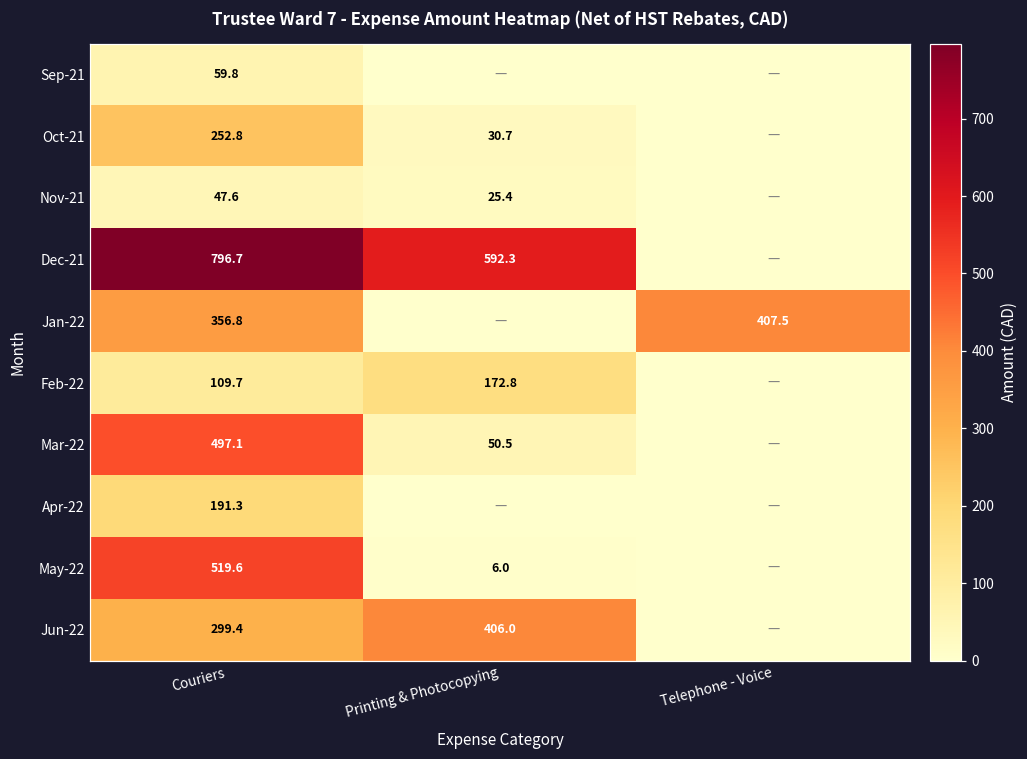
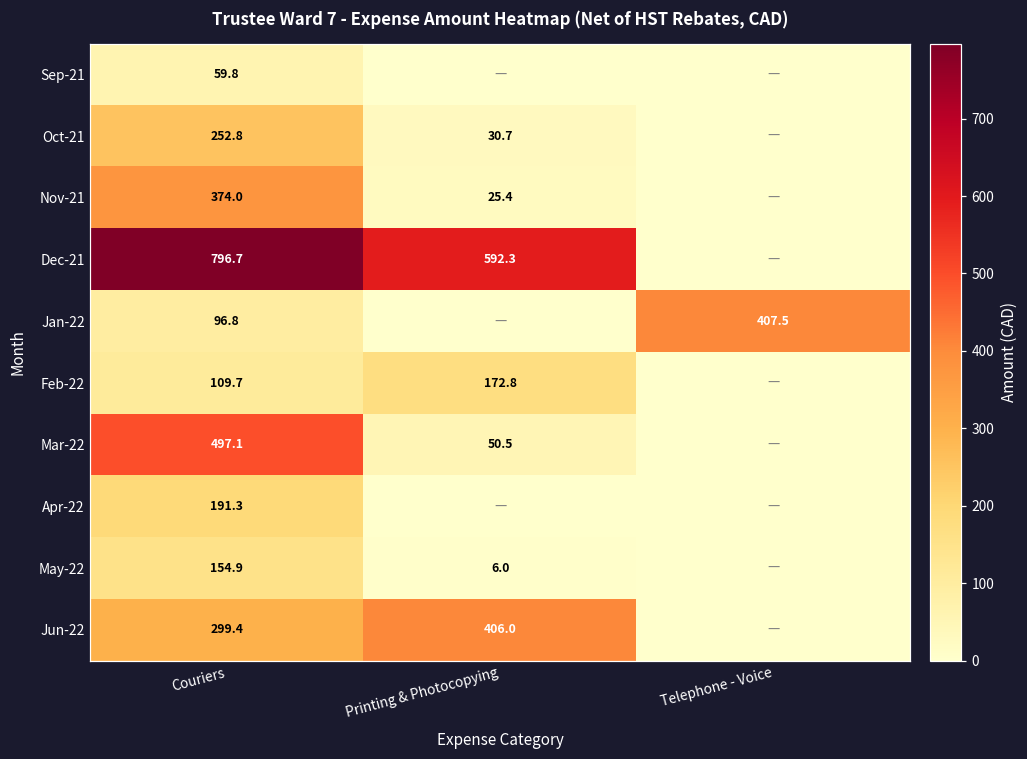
Nov-21, Couriers: 47.6 -> 374.0
Jan-22, Couriers: 356.8 -> 96.8
May-22, Couriers: 519.6 -> 154.9
